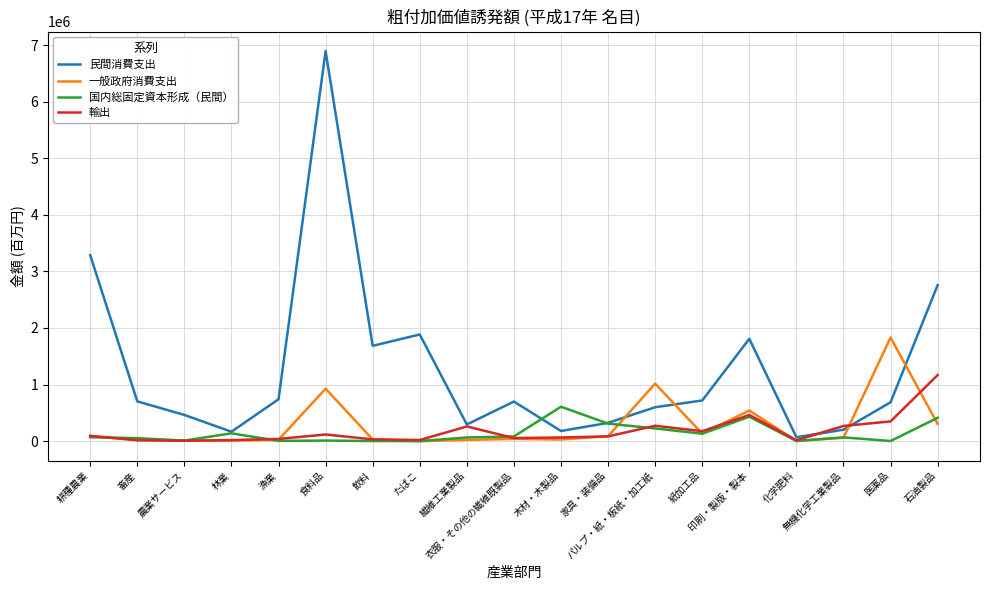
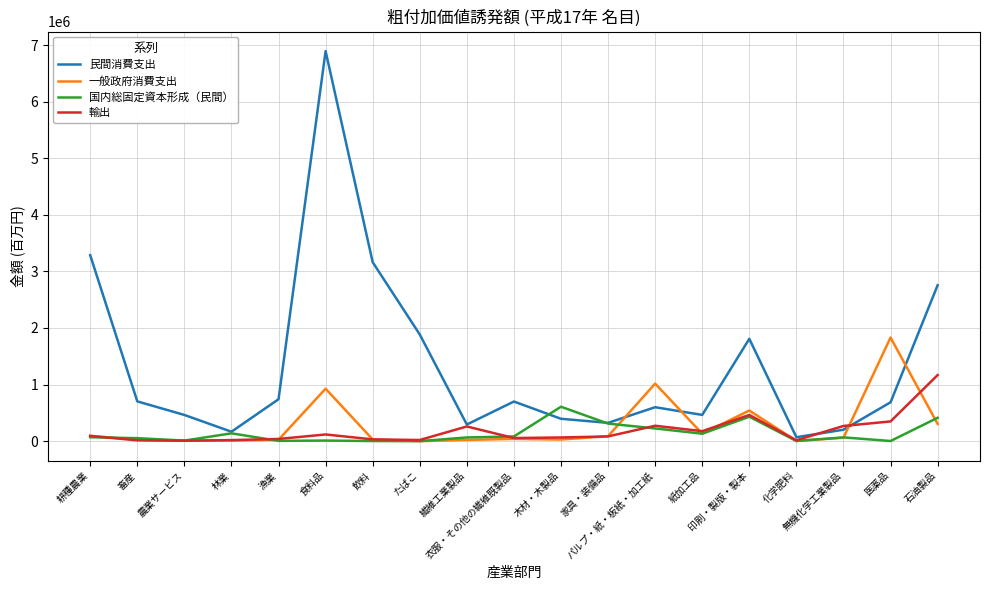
民間消費支出, 飲料: 1700000 -> 3200000
民間消費支出, 木材・木製品: 200000 -> 400000
民間消費支出, 紙加工品: 700000 -> 500000
